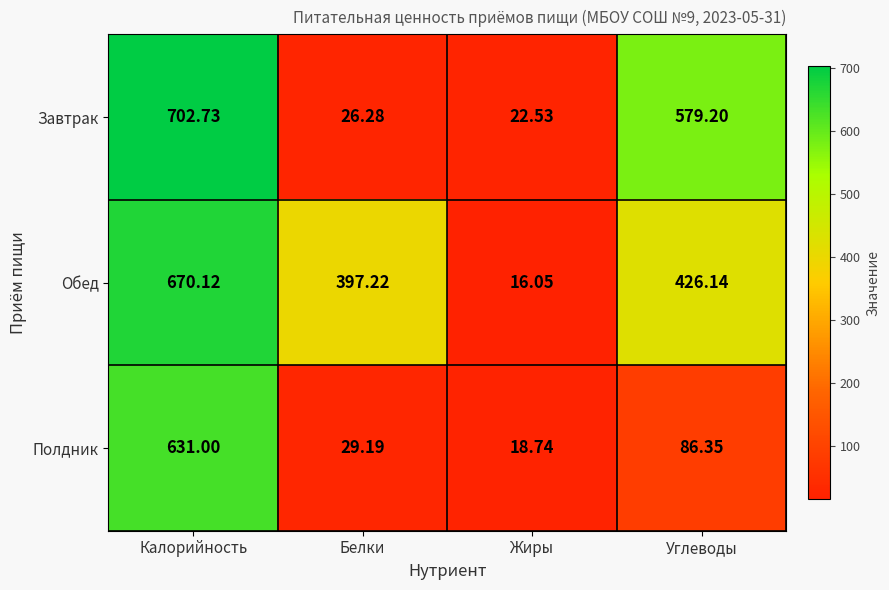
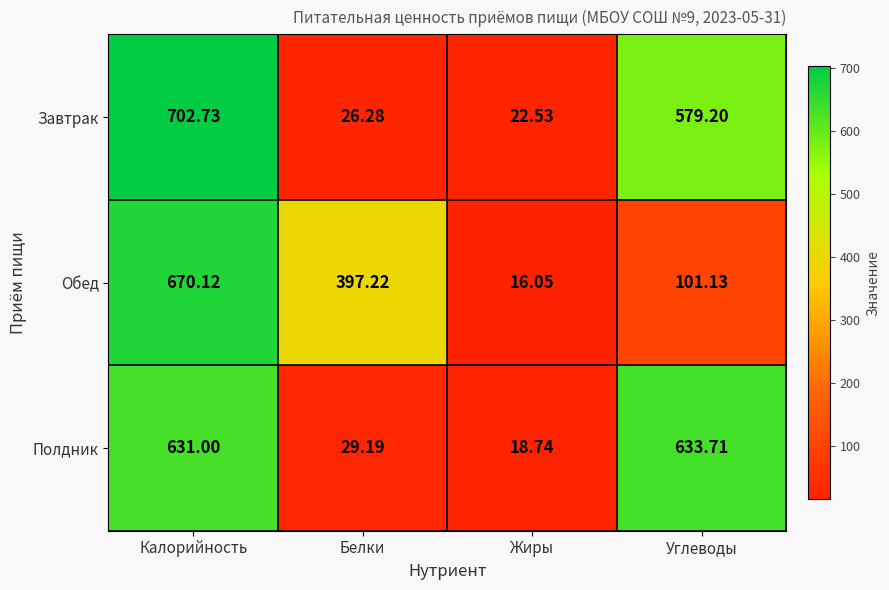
Обед, Углеводы: 426.14 -> 101.13
Полдник, Углеводы: 86.35 -> 633.71
